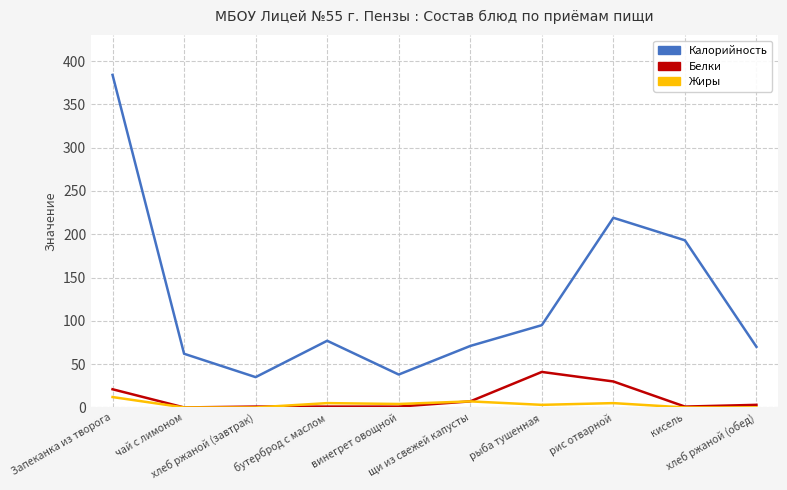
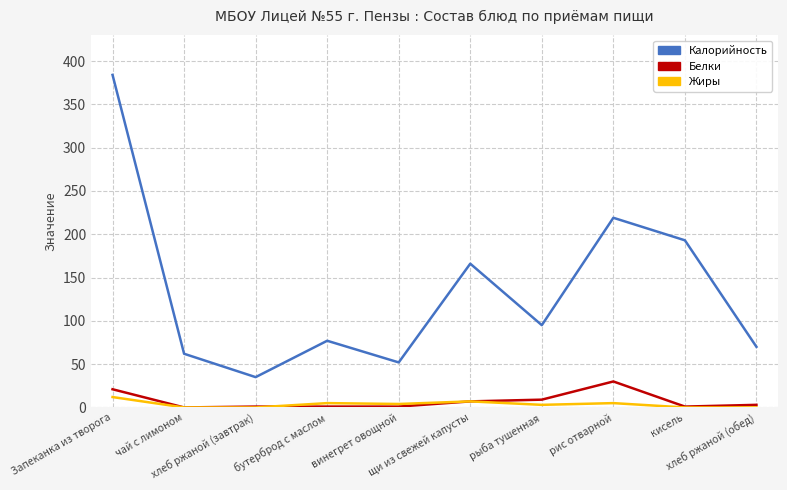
Калорийность, винегрет овощной: 40 -> 50
Калорийность, щи из свежей капусты: 70 -> 170
Белки, рыба тушенная: 40 -> 10
